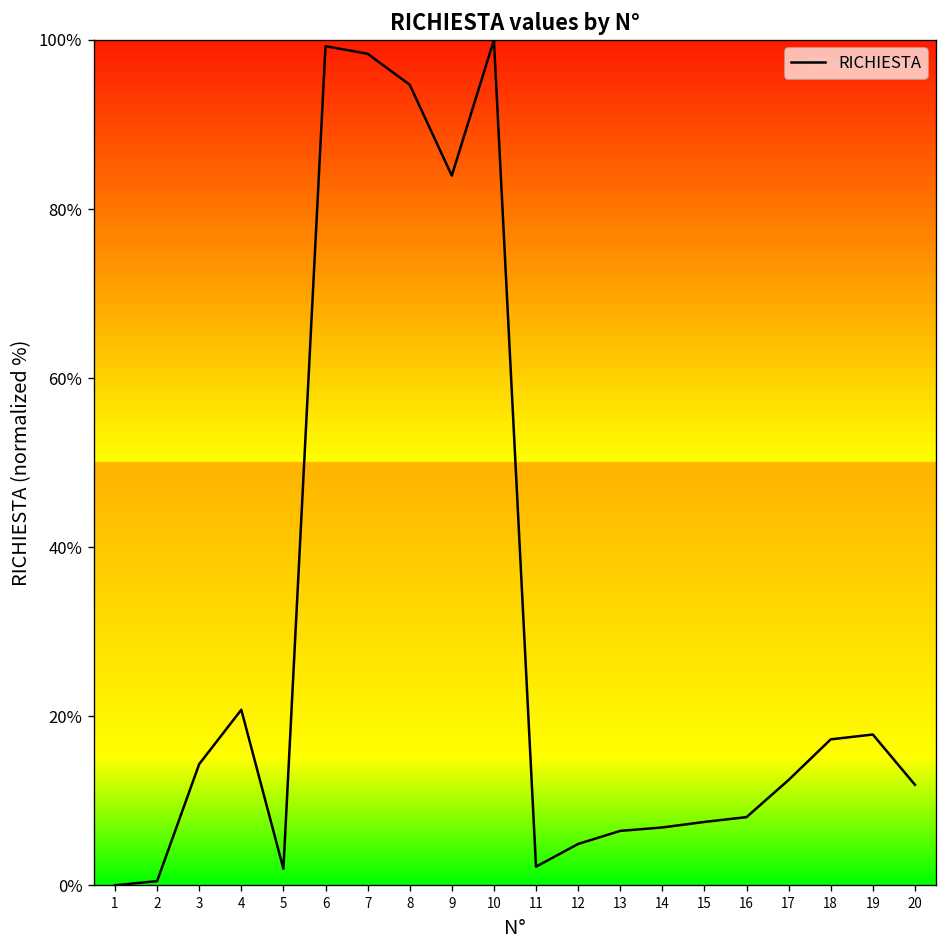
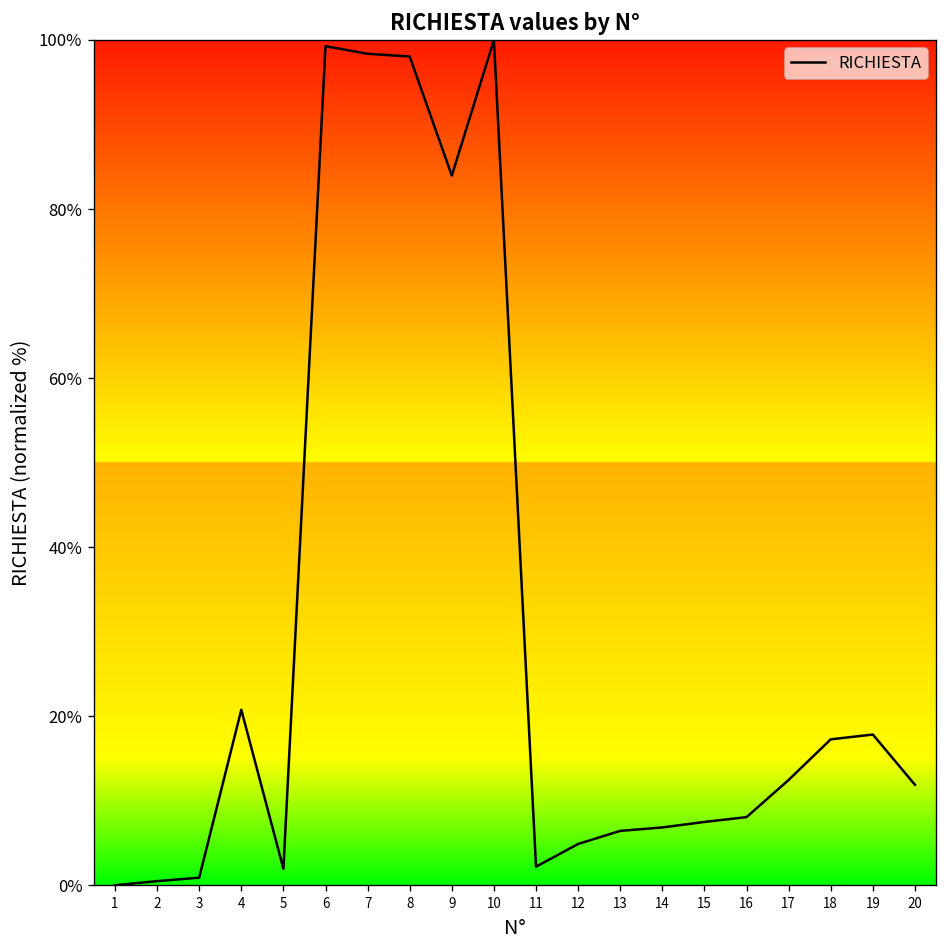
3: 14% -> 1%
8: 95% -> 98%
